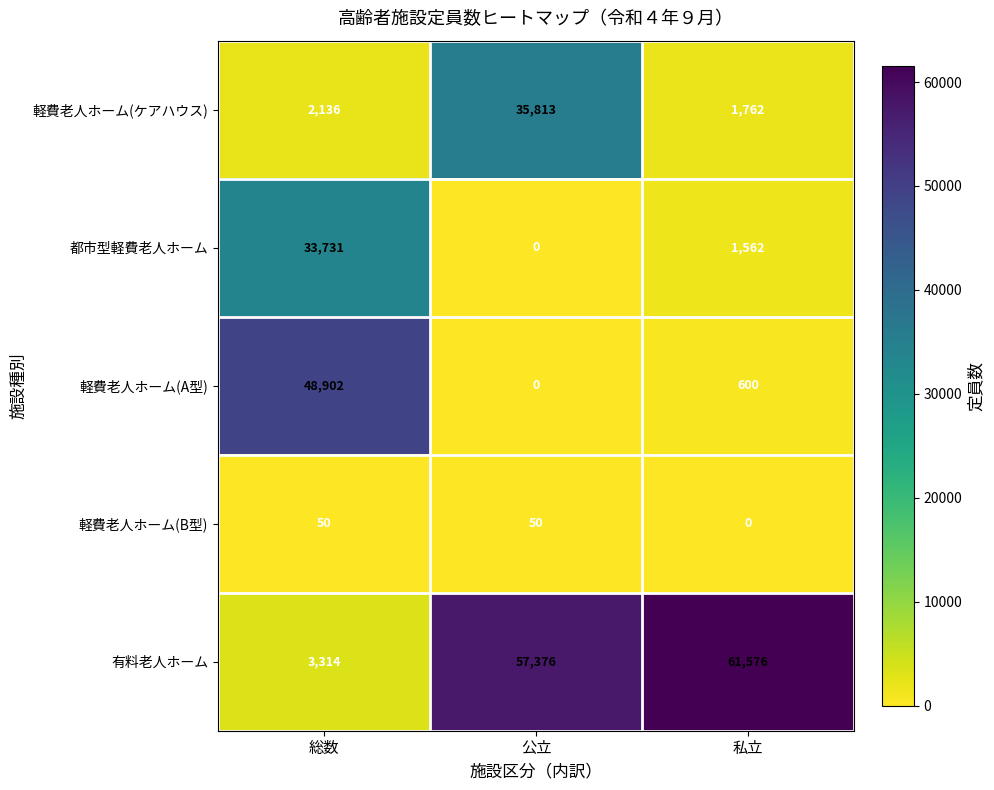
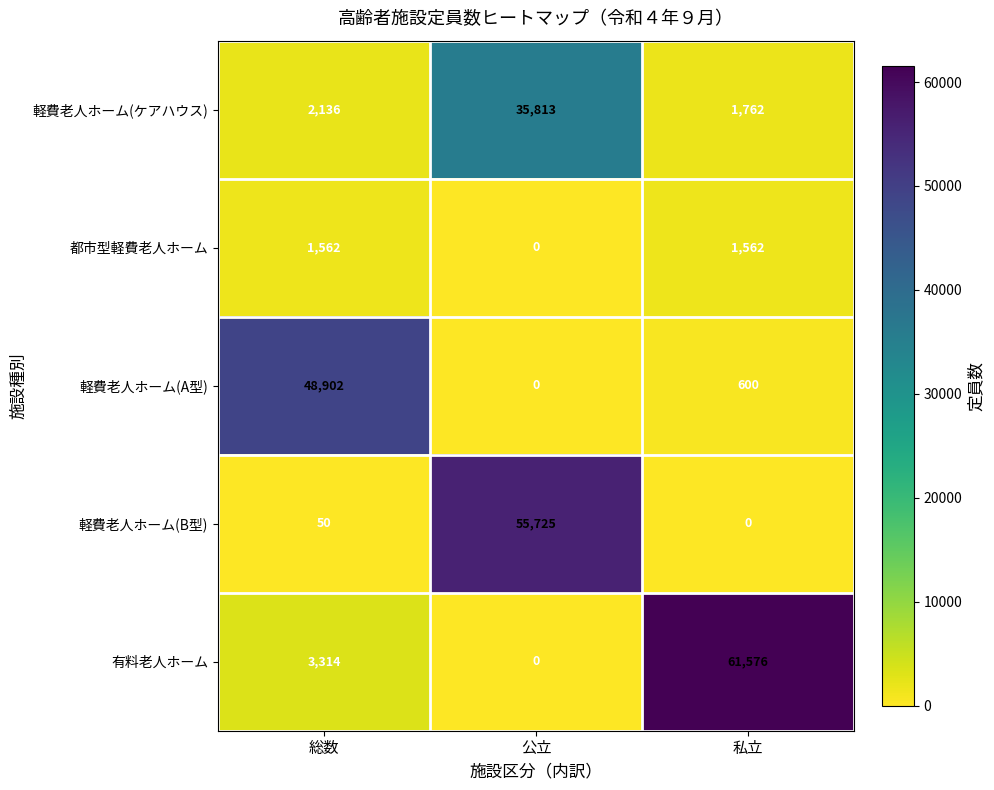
都市型軽費老人ホーム, 総数: 33,731 -> 1,562
軽費老人ホーム(B型), 公立: 50 -> 55,725
有料老人ホーム, 公立: 57,376 -> 0
